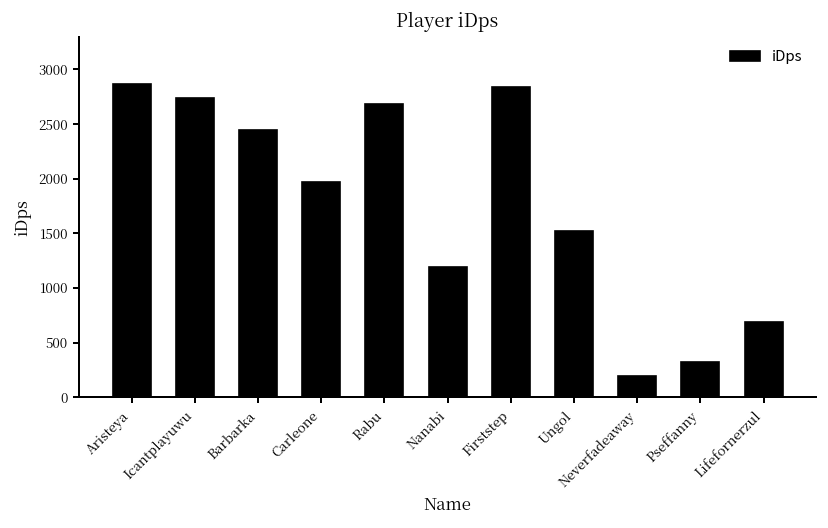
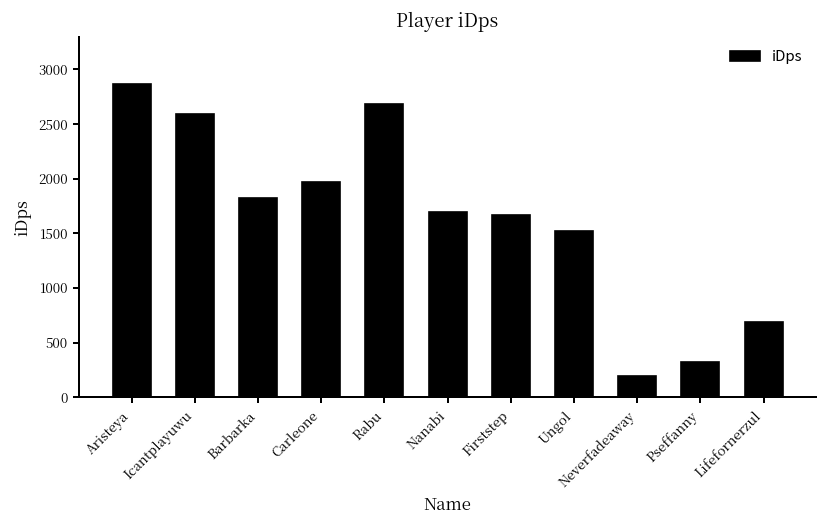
Icantplayuwu: 2700 -> 2600
Barbarka: 2400 -> 1800
Nanabi: 1200 -> 1700
Firststep: 2800 -> 1700
